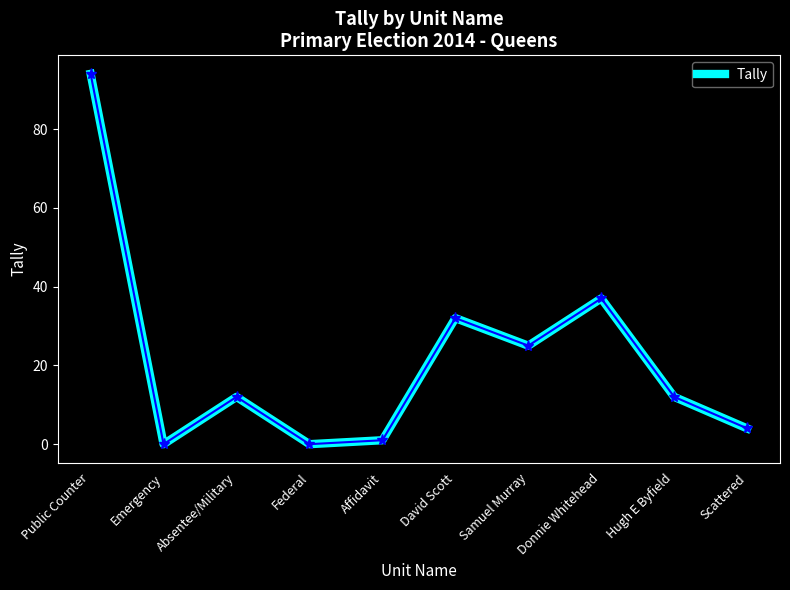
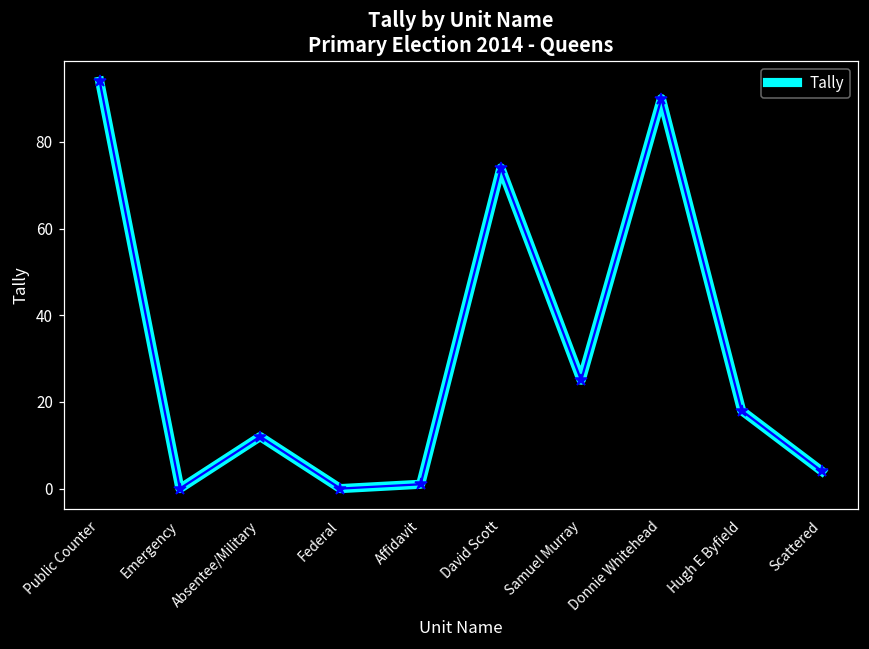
David Scott: 32 -> 74
Donnie Whitehead: 37 -> 90
Hugh E Byfield: 12 -> 18
